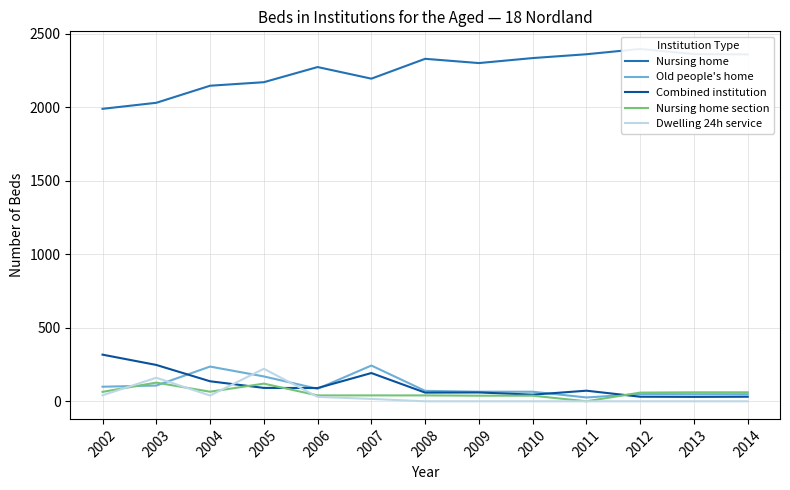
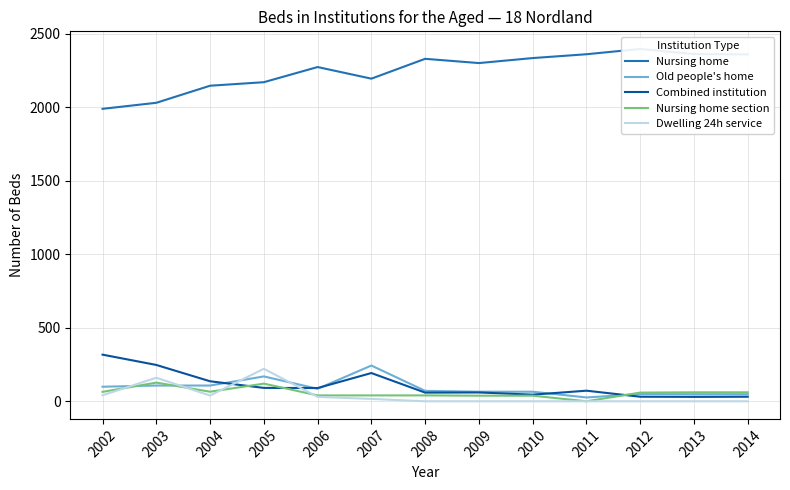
Old people's home, 2004: 240 -> 110
